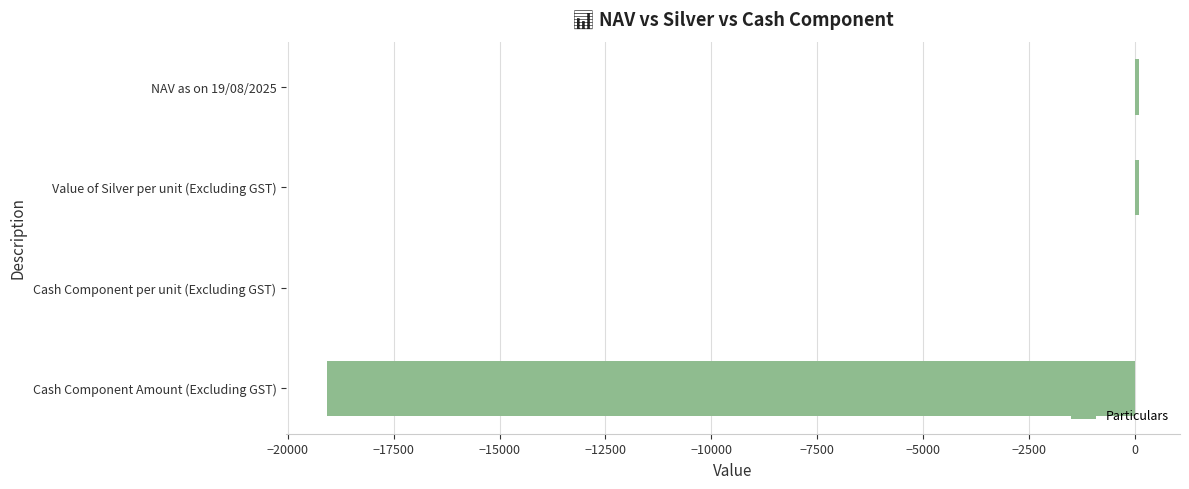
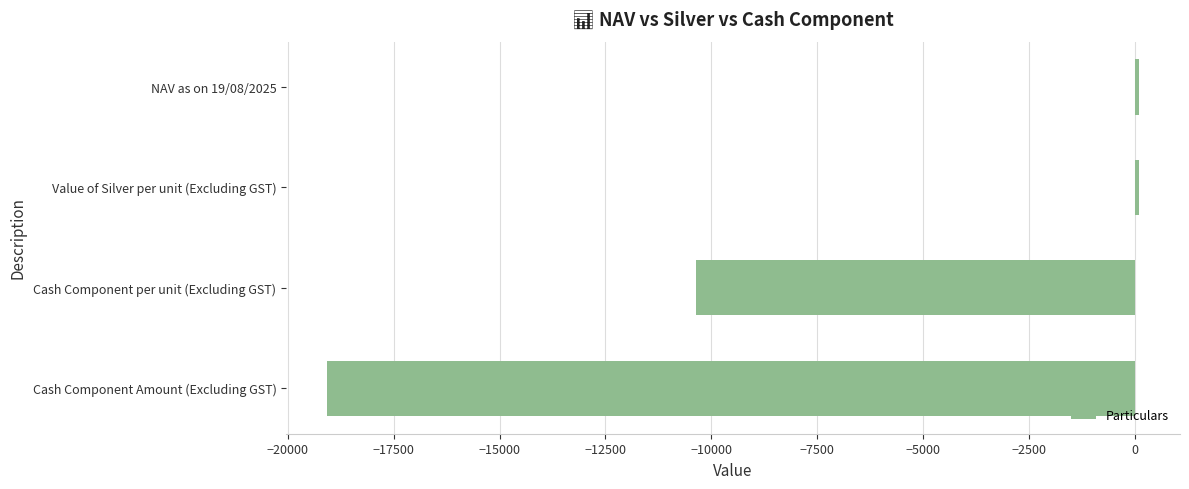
Cash Component per unit (Excluding GST): 0 -> -10400
